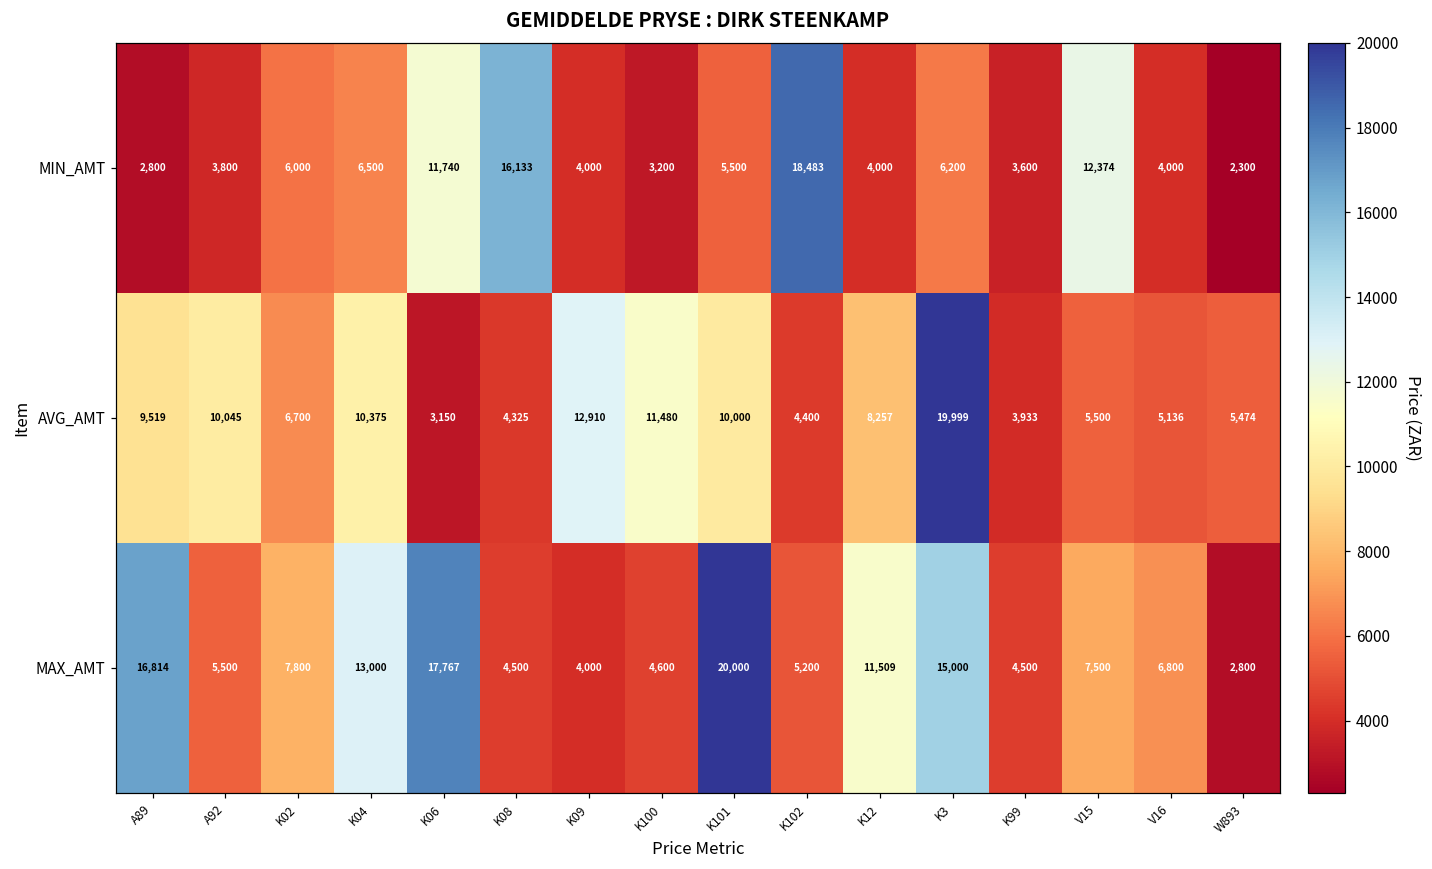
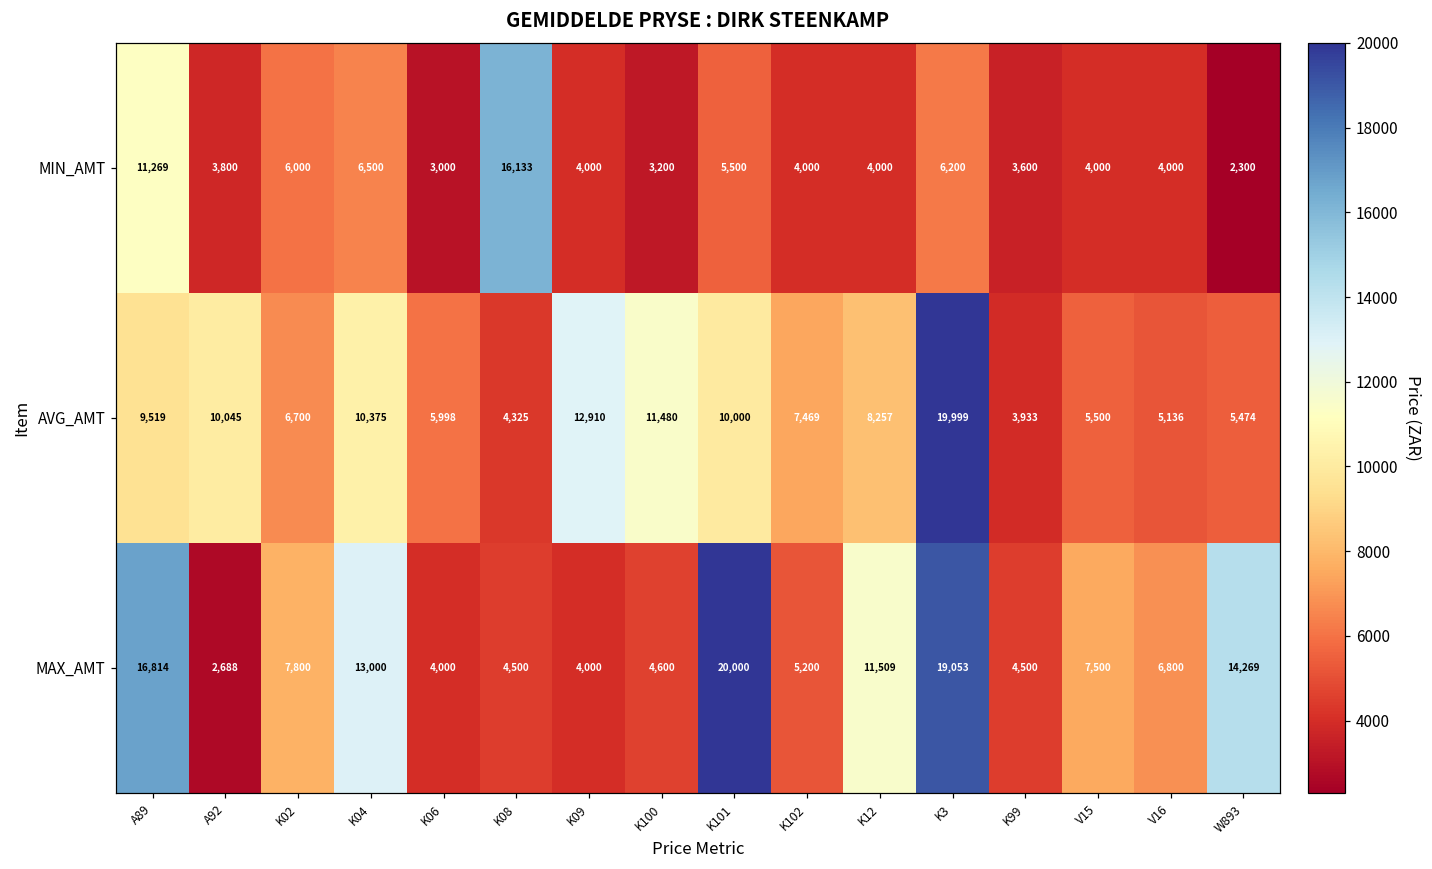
MIN_AMT, A89: 2,800 -> 11,269
MIN_AMT, K06: 11,740 -> 3,000
MIN_AMT, K102: 18,483 -> 4,000
MIN_AMT, V15: 12,374 -> 4,000
AVG_AMT, K06: 3,150 -> 5,998
AVG_AMT, K102: 4,400 -> 7,469
MAX_AMT, A92: 5,500 -> 2,688
MAX_AMT, K06: 17,767 -> 4,000
MAX_AMT, K3: 15,000 -> 19,053
MAX_AMT, W893: 2,800 -> 14,269
